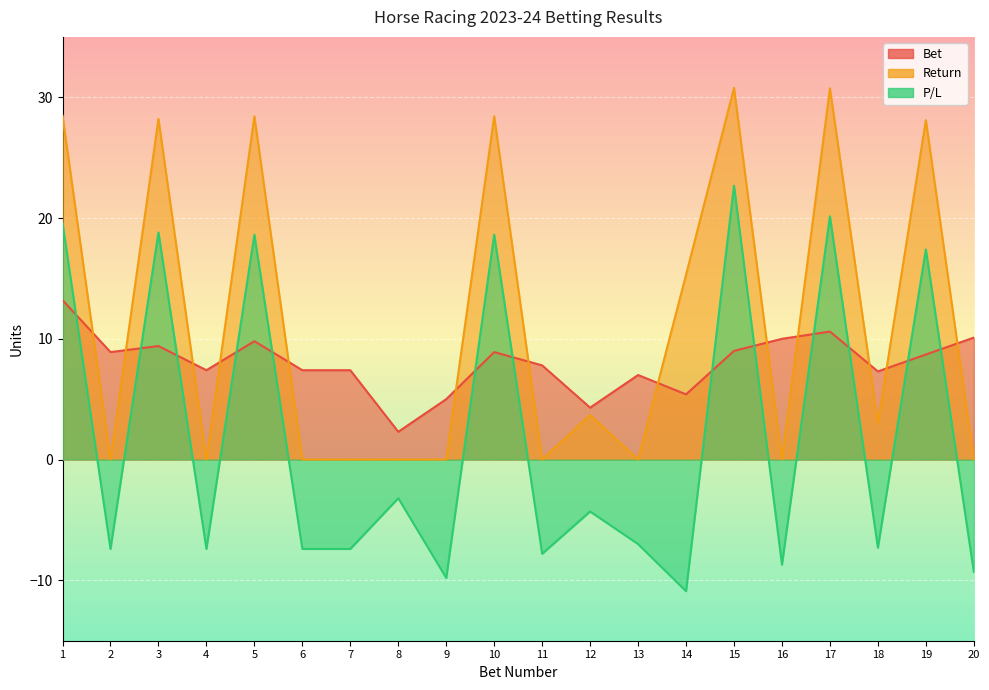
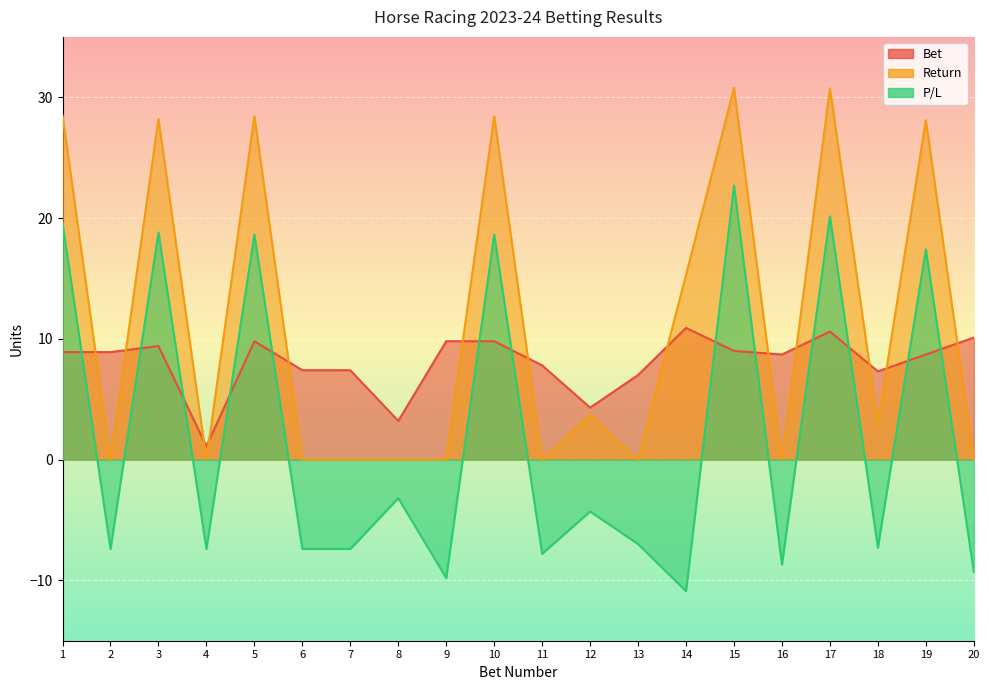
Bet, 1: 13.2 -> 8.9
Bet, 4: 7.4 -> 1.1
Bet, 8: 2.3 -> 3.2
Bet, 9: 5.0 -> 9.8
Bet, 10: 8.9 -> 9.8
Bet, 14: 5.4 -> 10.9
Bet, 16: 10.0 -> 8.7
